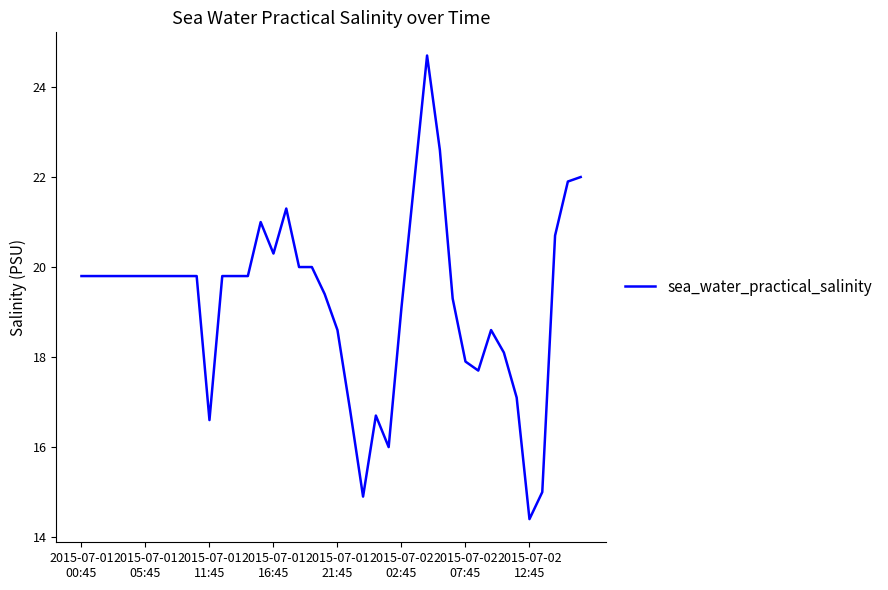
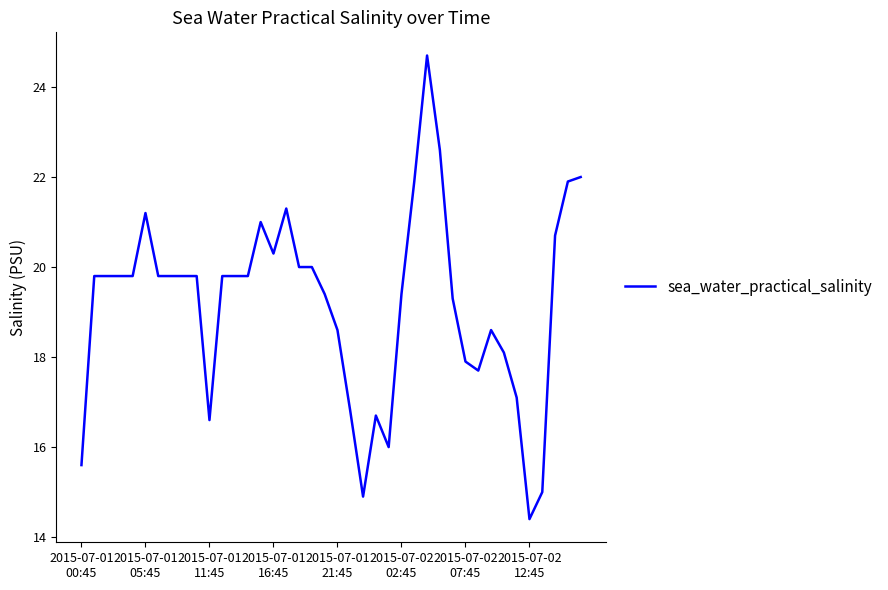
2015-07-01 00:45: 19.8 -> 15.6
2015-07-01 05:45: 19.8 -> 21.2
2015-07-02 02:45: 19.1 -> 19.4
